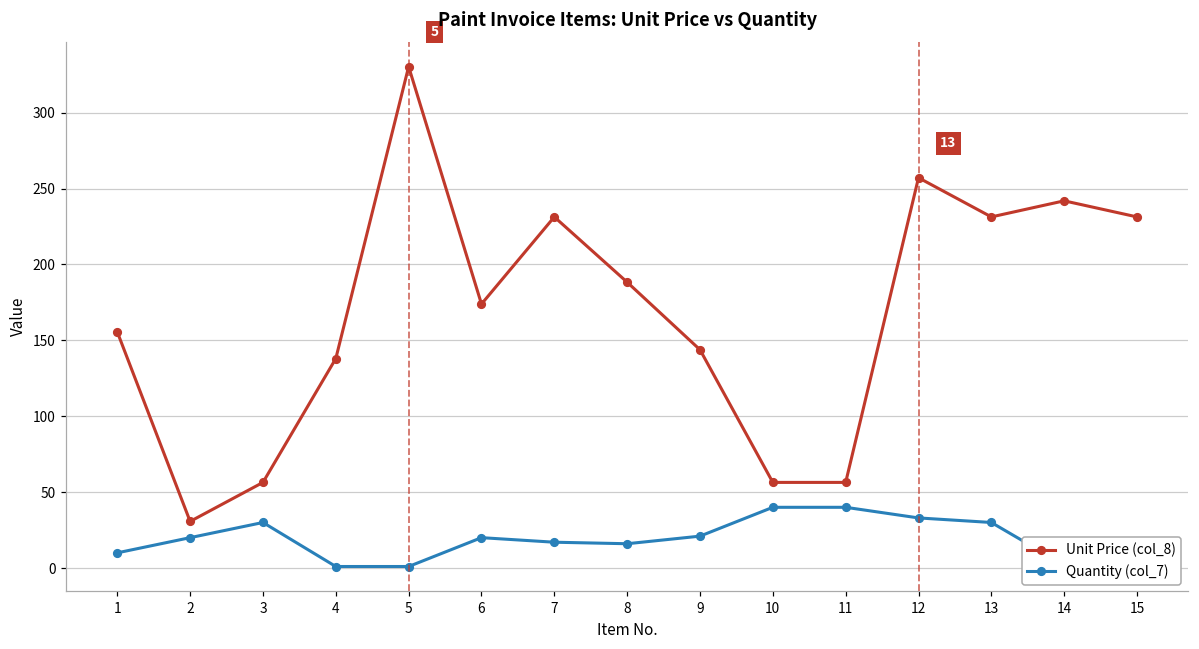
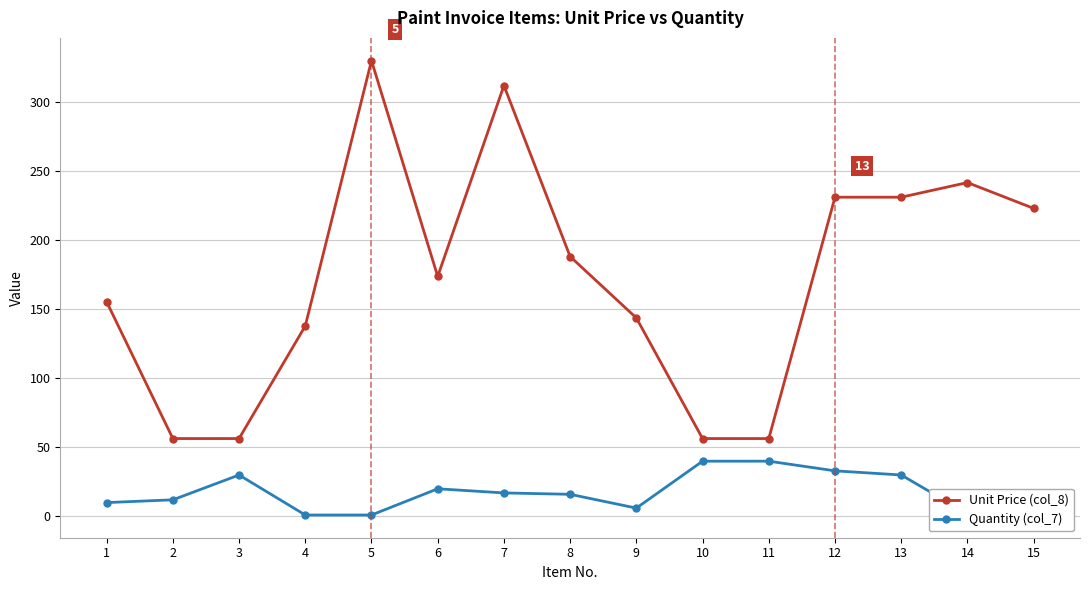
Unit Price (col_8), 2: 31 -> 56
Quantity (col_7), 2: 20 -> 12
Unit Price (col_8), 7: 231 -> 312
Quantity (col_7), 9: 21 -> 6
Unit Price (col_8), 12: 257 -> 231
Unit Price (col_8), 15: 231 -> 223
